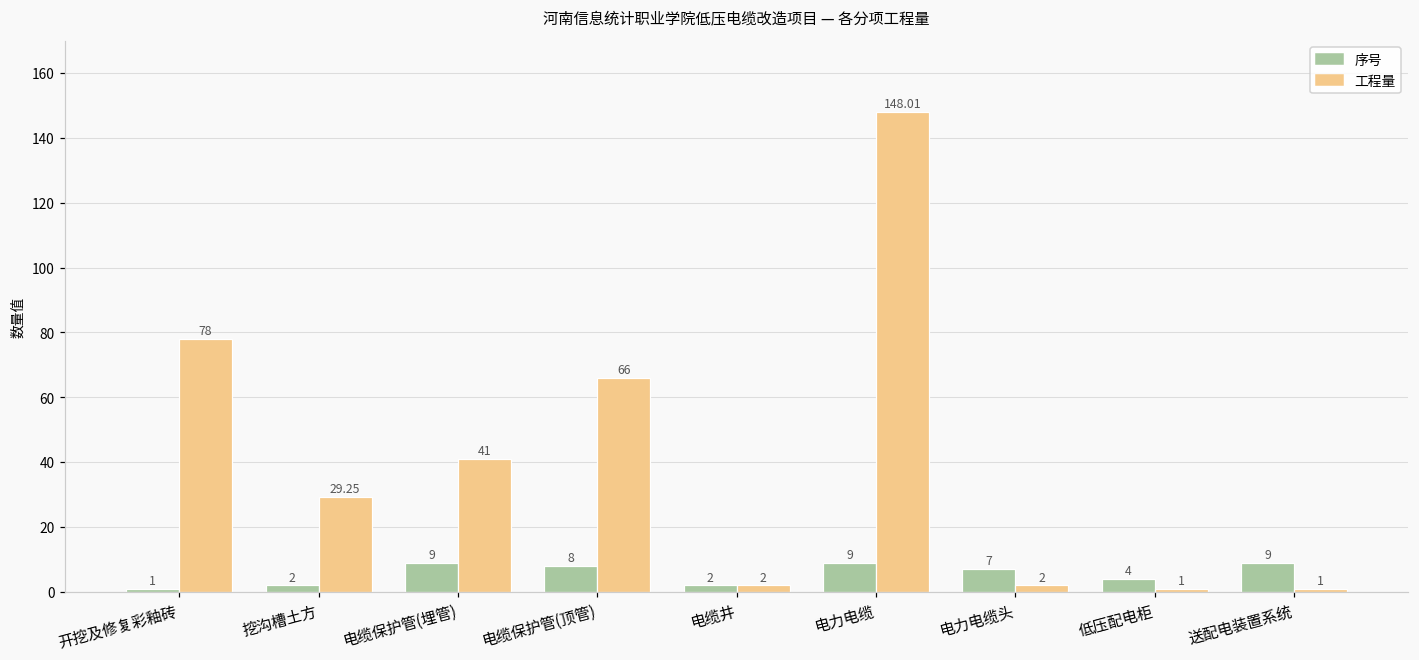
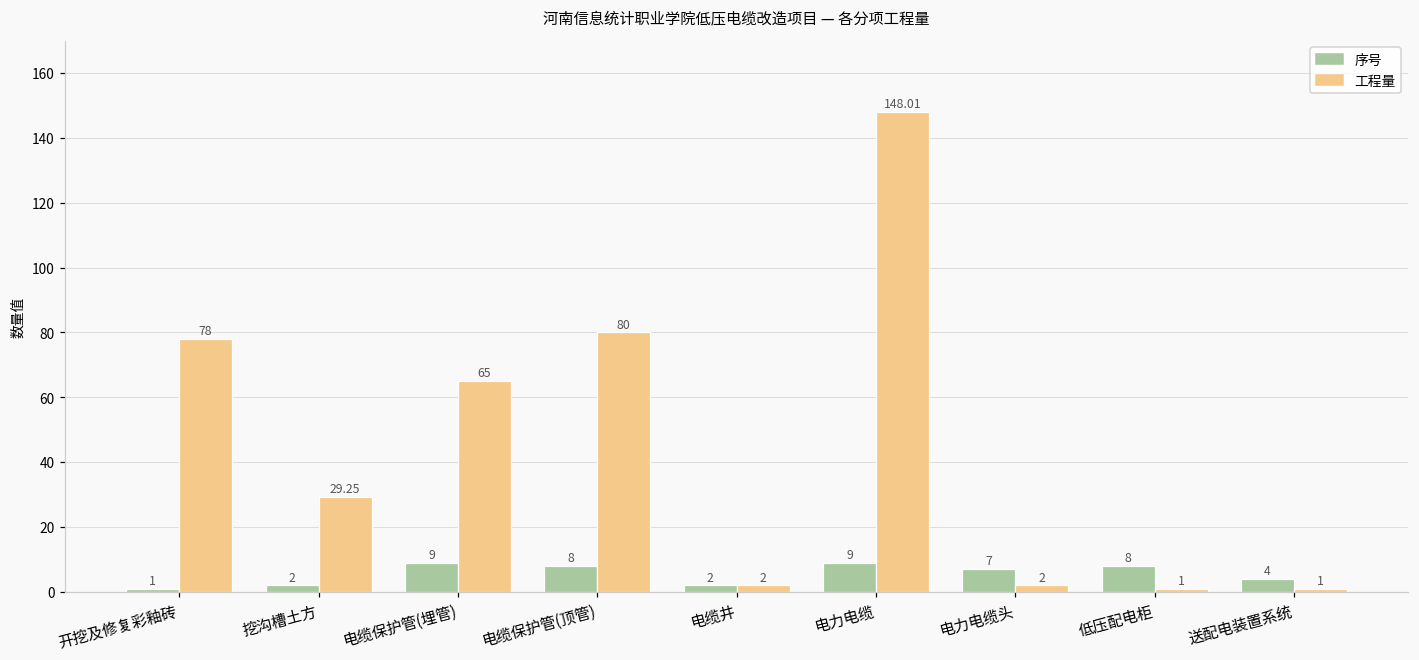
工程量, 电缆保护管(埋管): 41 -> 65
工程量, 电缆保护管(顶管): 66 -> 80
序号, 低压配电柜: 4 -> 8
序号, 送配电装置系统: 9 -> 4
